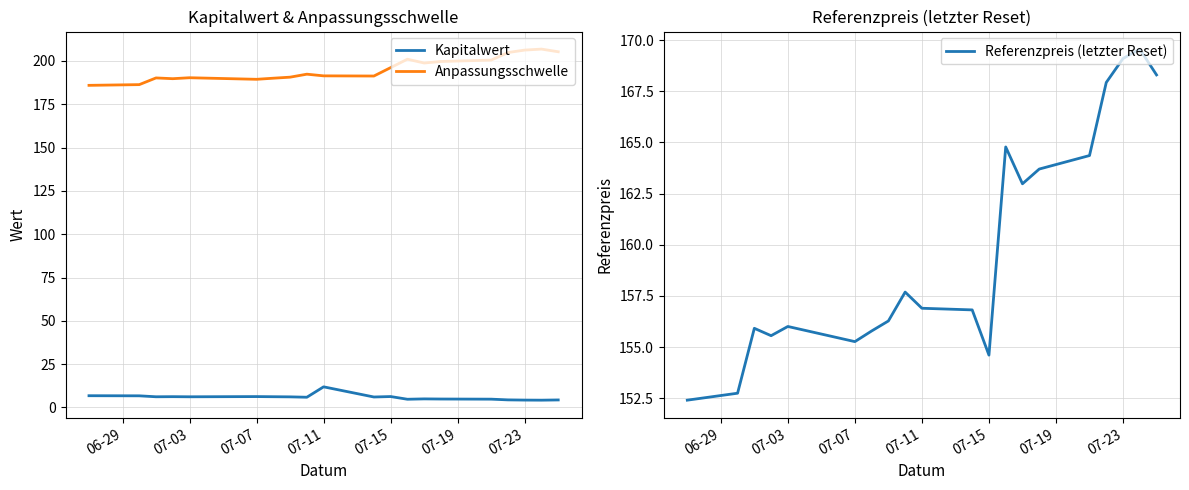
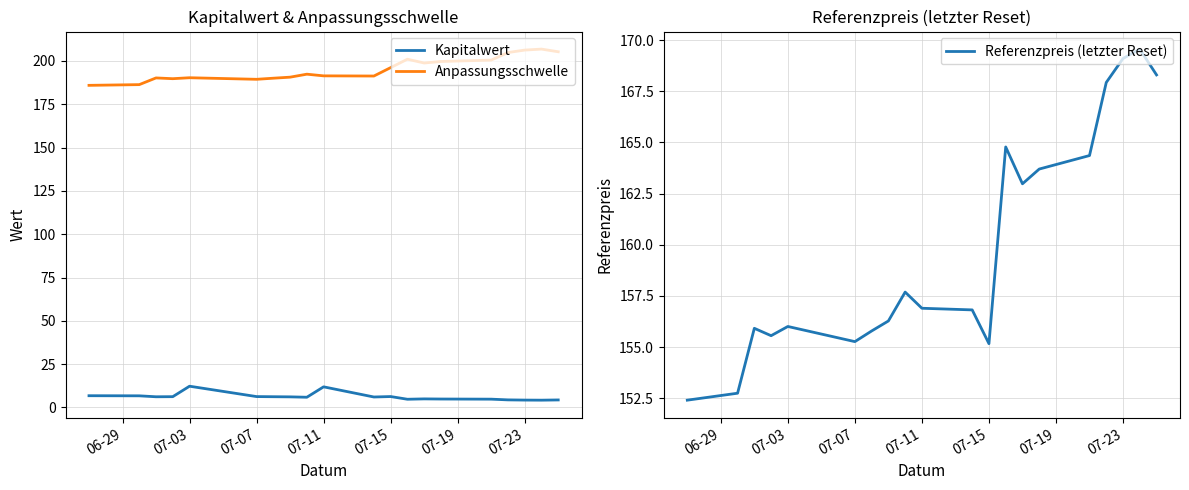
Kapitalwert & Anpassungsschwelle, Kapitalwert, 07-03: 6 -> 12
Referenzpreis (letzter Reset), 07-15: 154.6 -> 155.2
